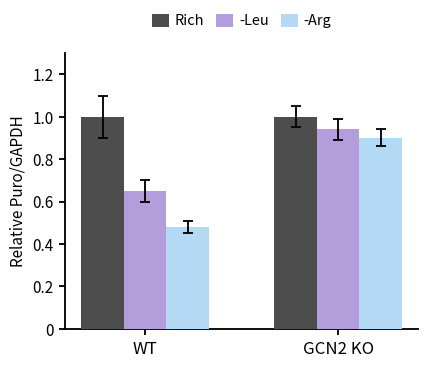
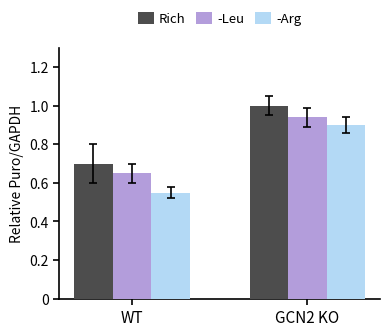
Rich, WT: 1.0 -> 0.7
-Arg, WT: 0.48 -> 0.55
